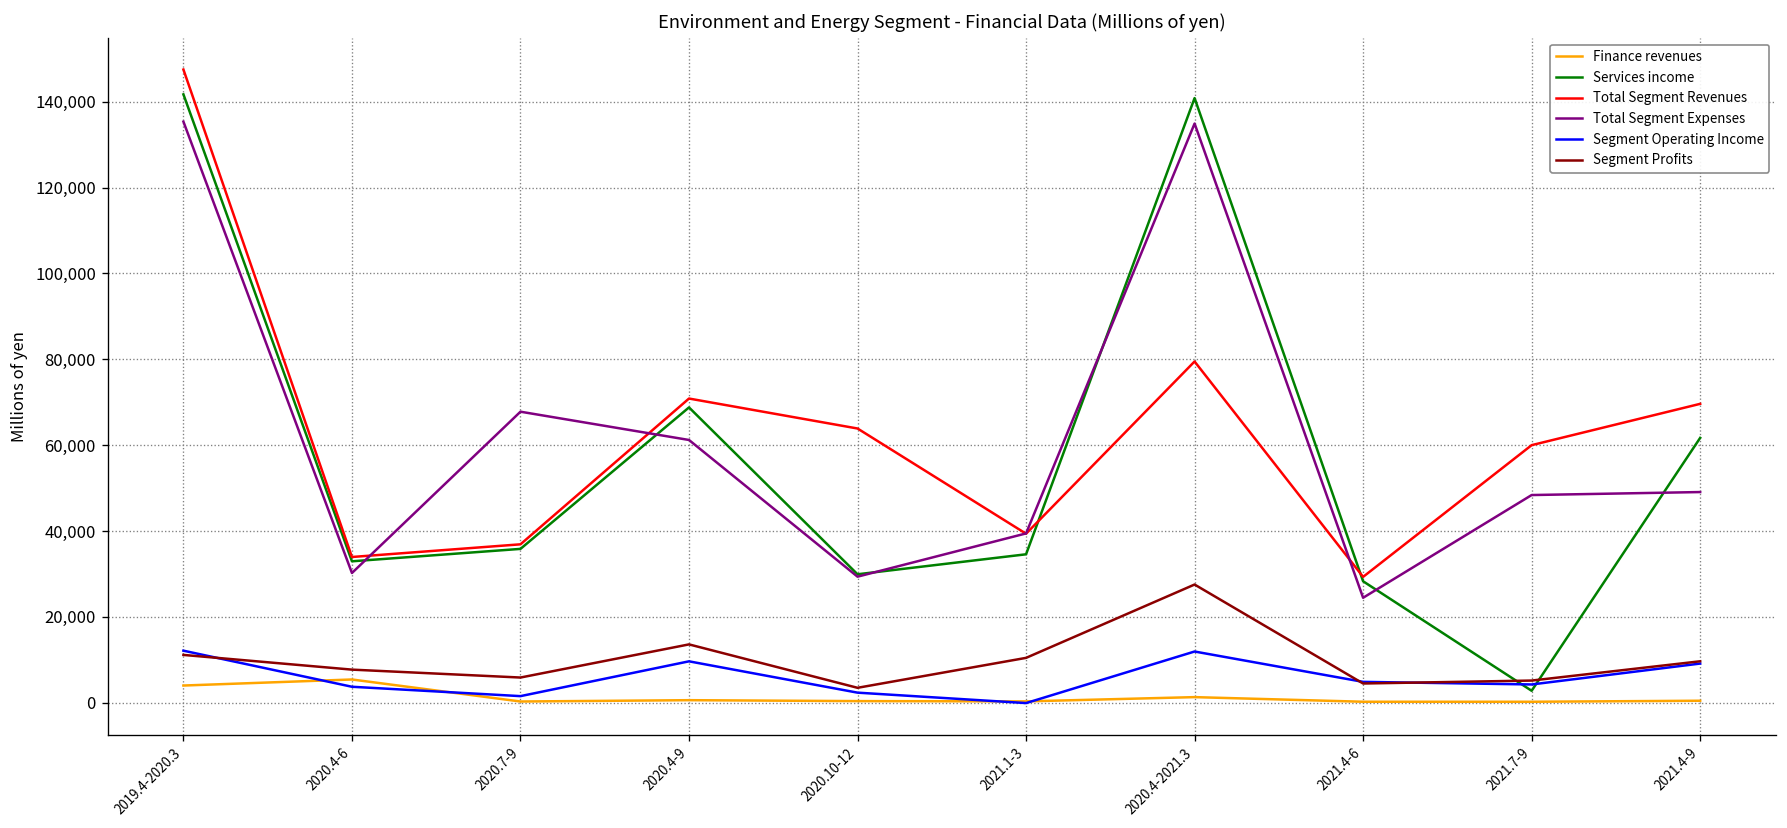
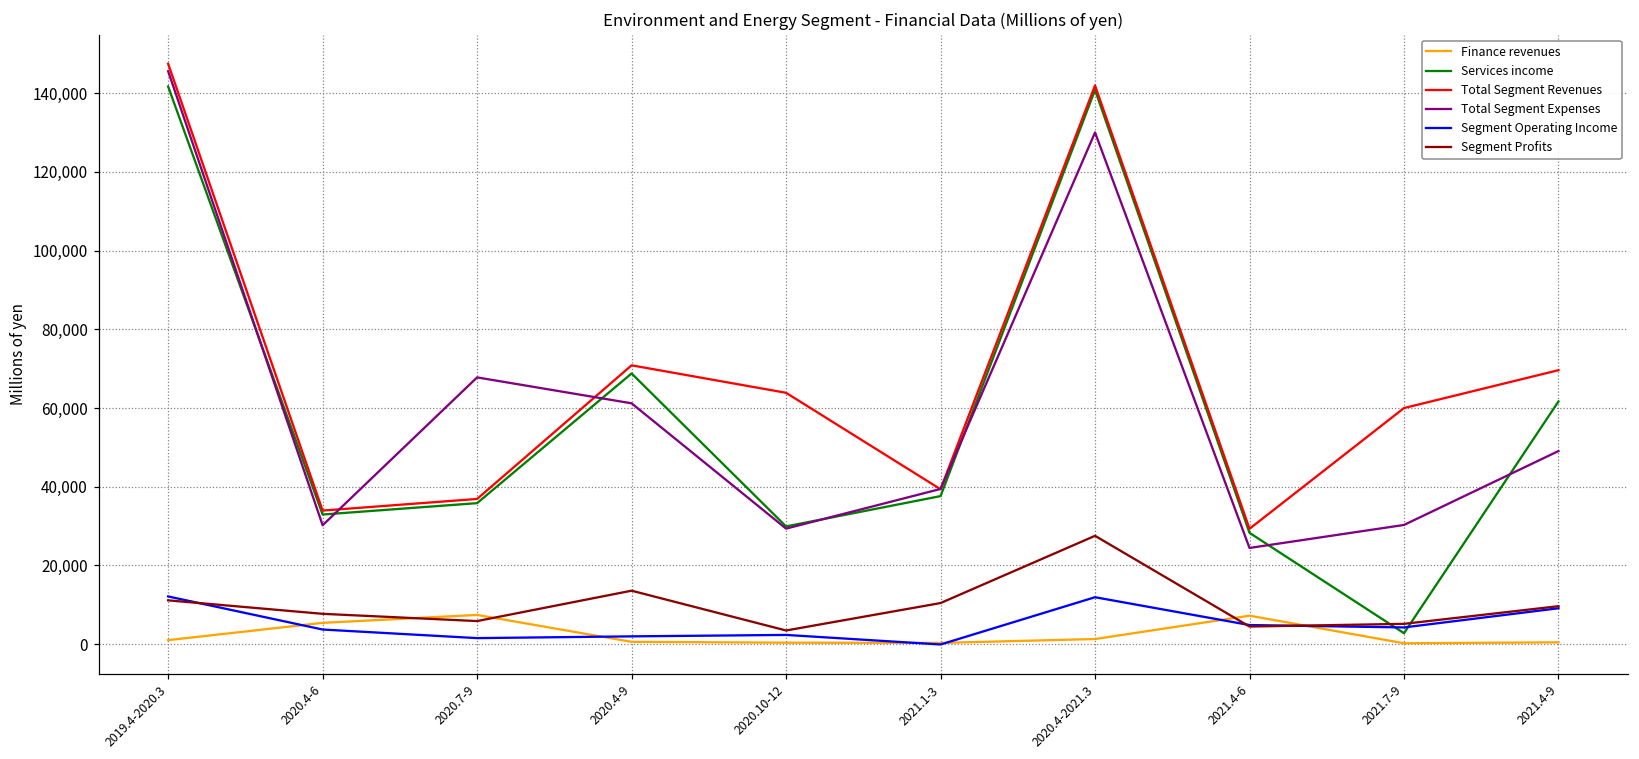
Finance revenues, 2019.4-2020.3: 4,000 -> 1,000
Total Segment Expenses, 2019.4-2020.3: 135,000 -> 146,000
Finance revenues, 2020.7-9: 0 -> 7,000
Segment Operating Income, 2020.4-9: 10,000 -> 2,000
Services income, 2021.1-3: 35,000 -> 38,000
Total Segment Revenues, 2020.4-2021.3: 79,000 -> 142,000
Total Segment Expenses, 2020.4-2021.3: 135,000 -> 130,000
Finance revenues, 2021.4-6: 0 -> 7,000
Total Segment Expenses, 2021.7-9: 48,000 -> 30,000
